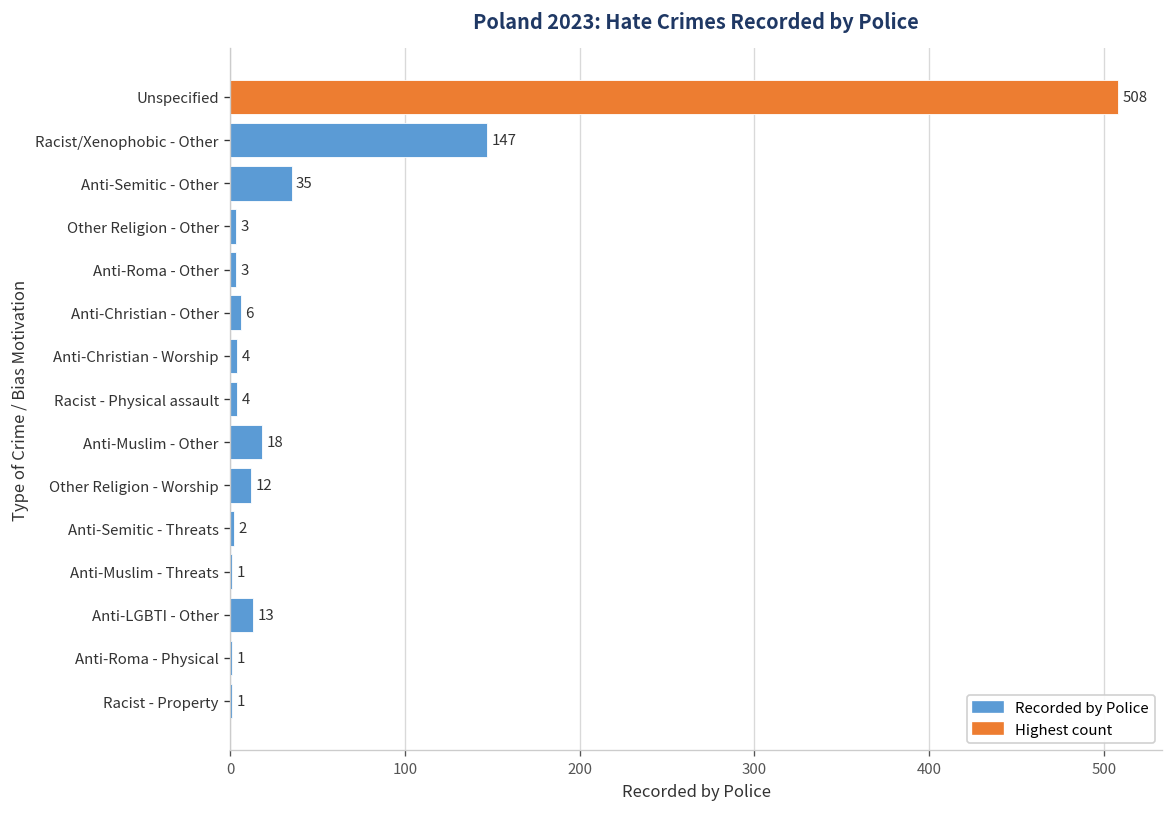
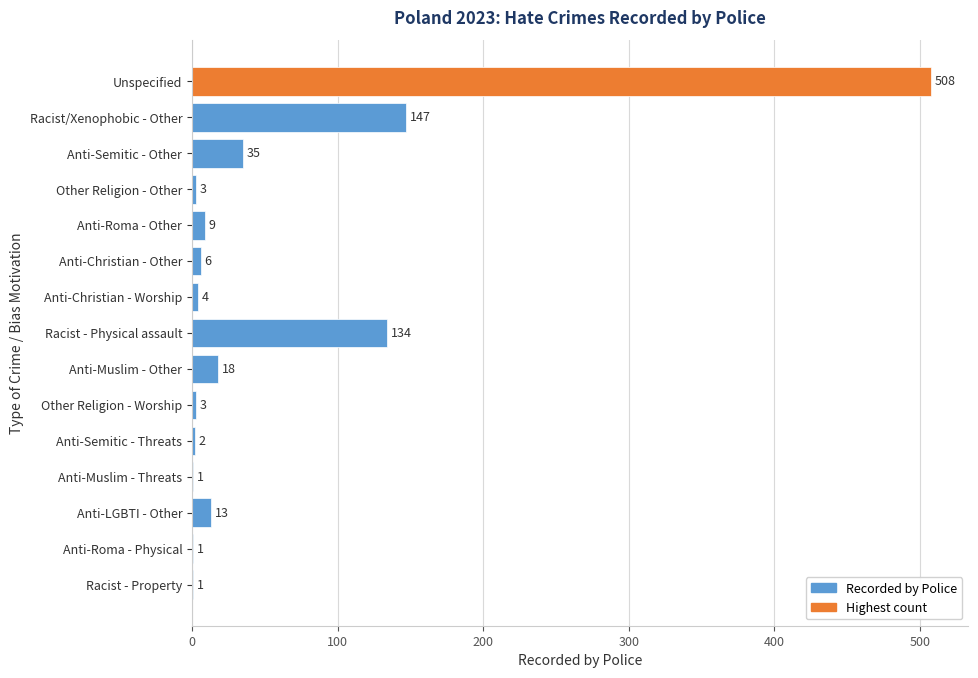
Anti-Roma - Other: 3 -> 9
Racist - Physical assault: 4 -> 134
Other Religion - Worship: 12 -> 3
